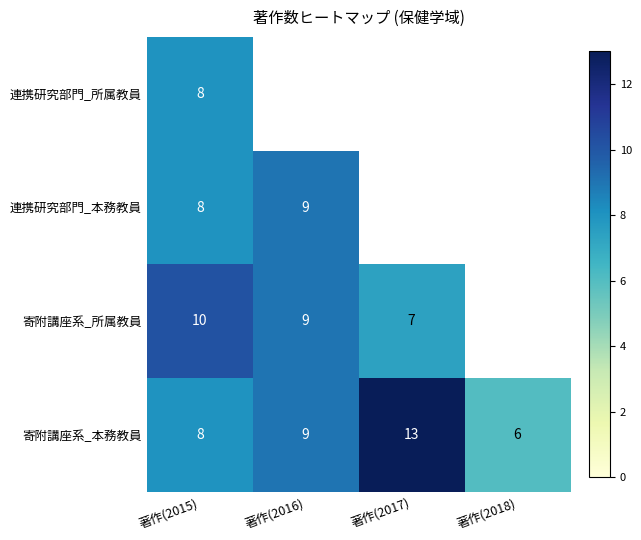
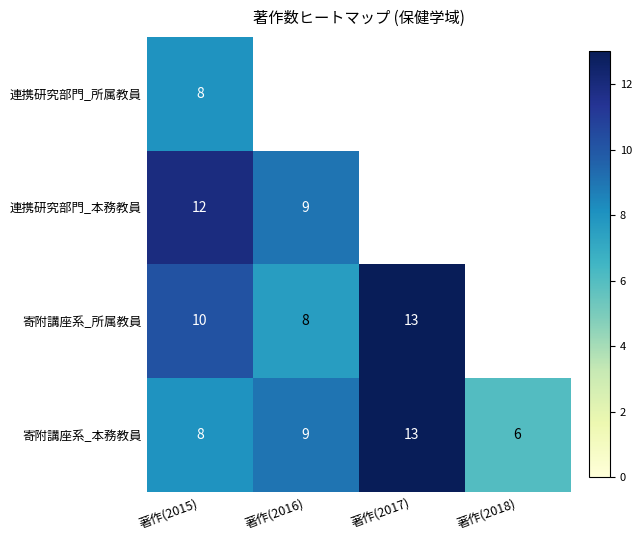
連携研究部門_本務教員, 著作(2015): 8 -> 12
寄附講座系_所属教員, 著作(2016): 9 -> 8
寄附講座系_所属教員, 著作(2017): 7 -> 13
